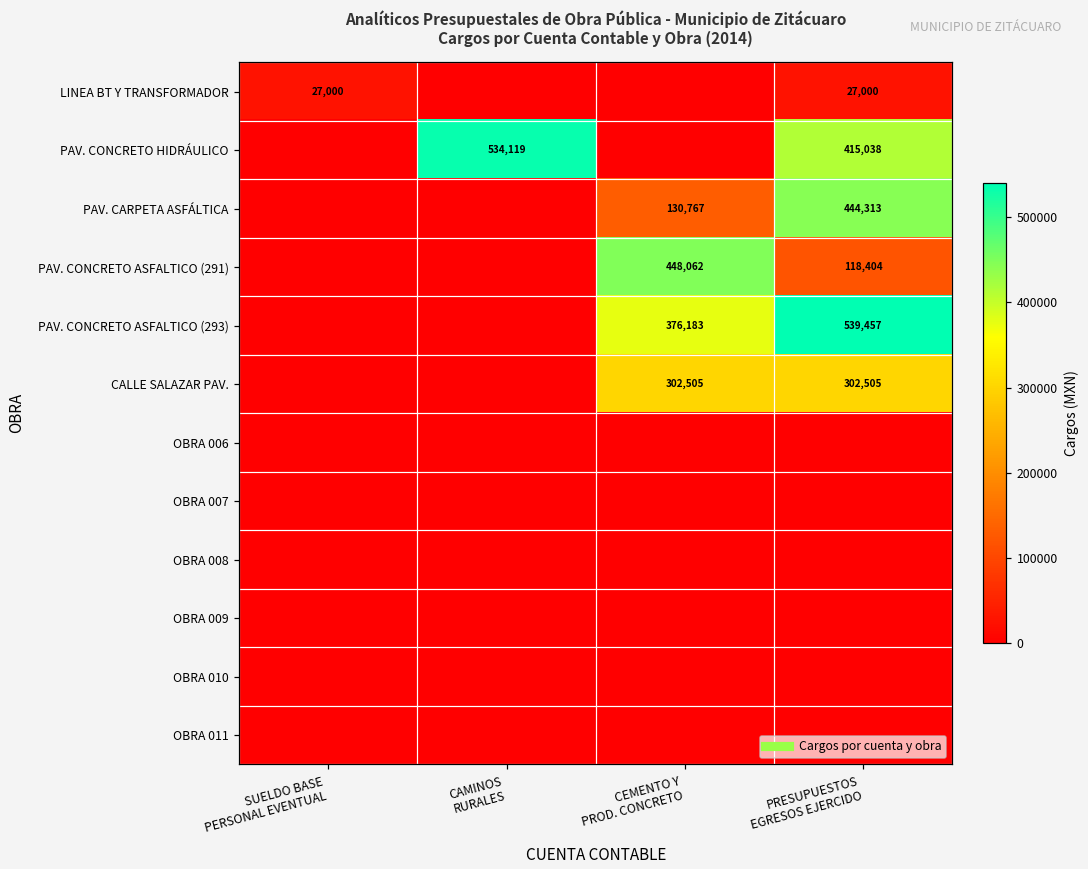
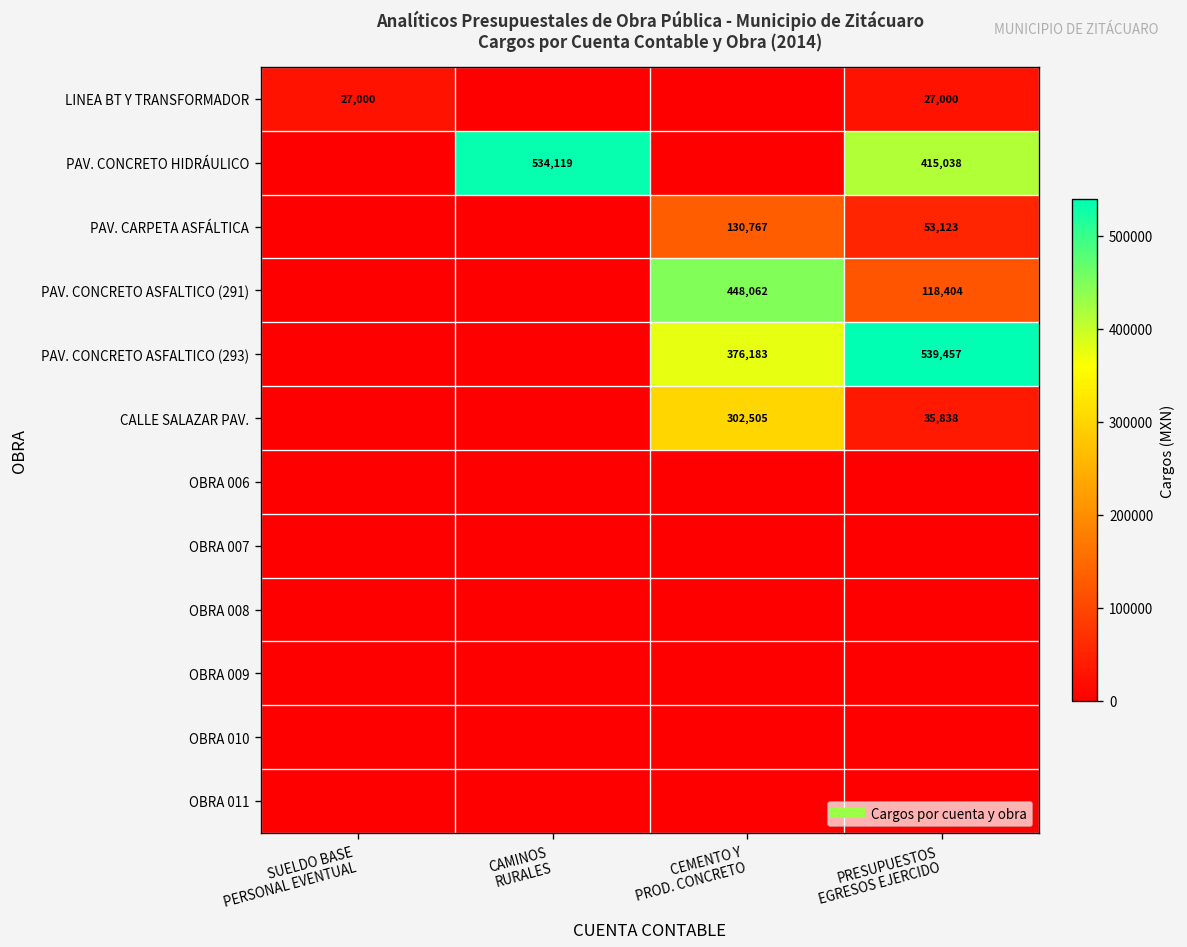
PAV. CARPETA ASFÁLTICA, PRESUPUESTOS EGRESOS EJERCIDO: 444,313 -> 53,123
CALLE SALAZAR PAV., PRESUPUESTOS EGRESOS EJERCIDO: 302,505 -> 35,838
